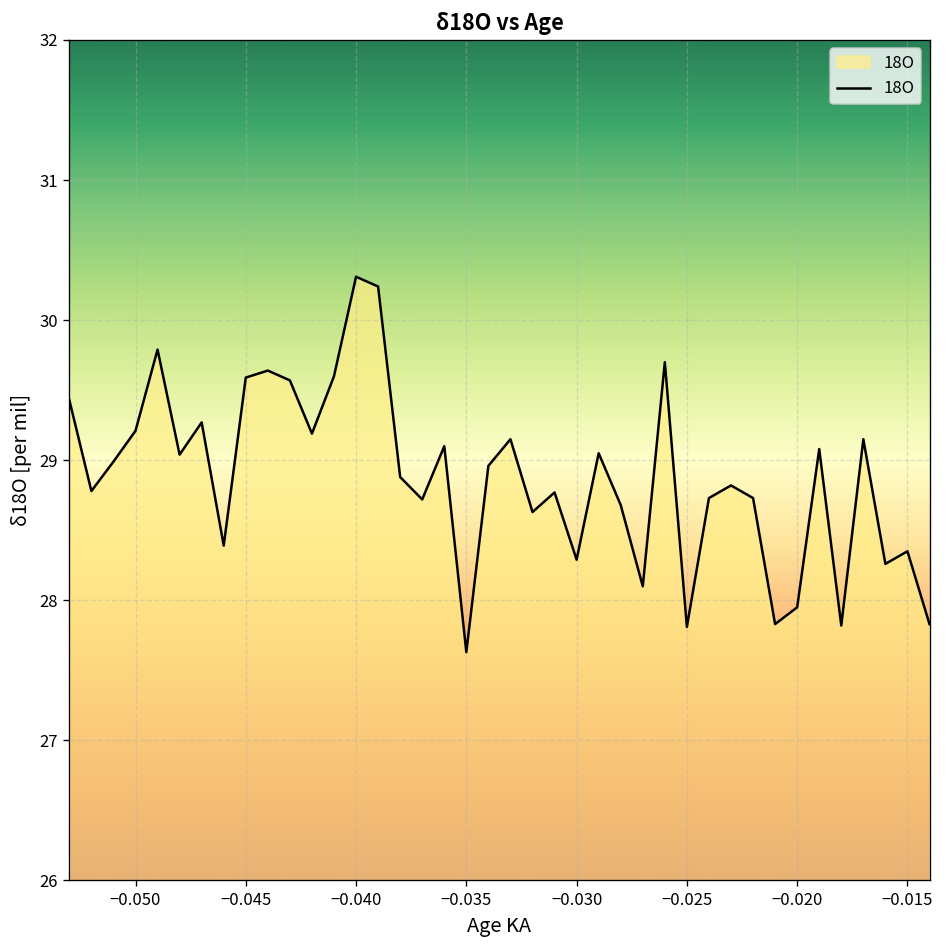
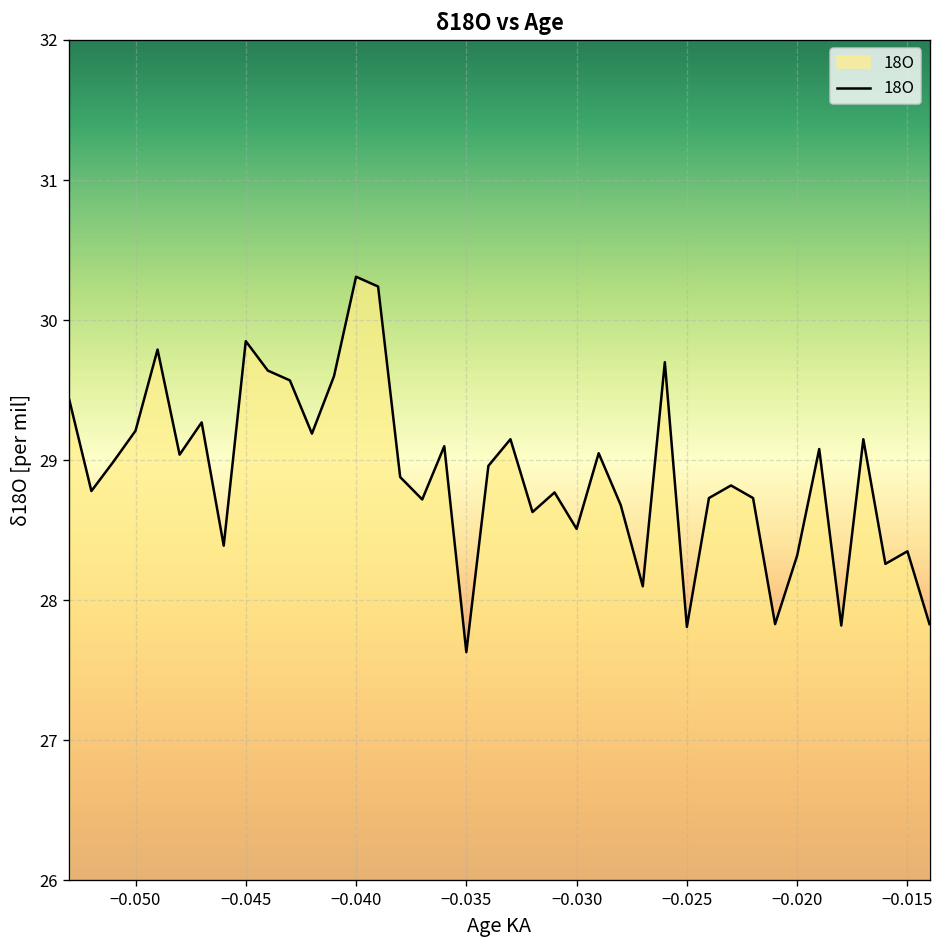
−0.045: 29.59 -> 29.85
−0.030: 28.29 -> 28.51
−0.020: 27.95 -> 28.32
